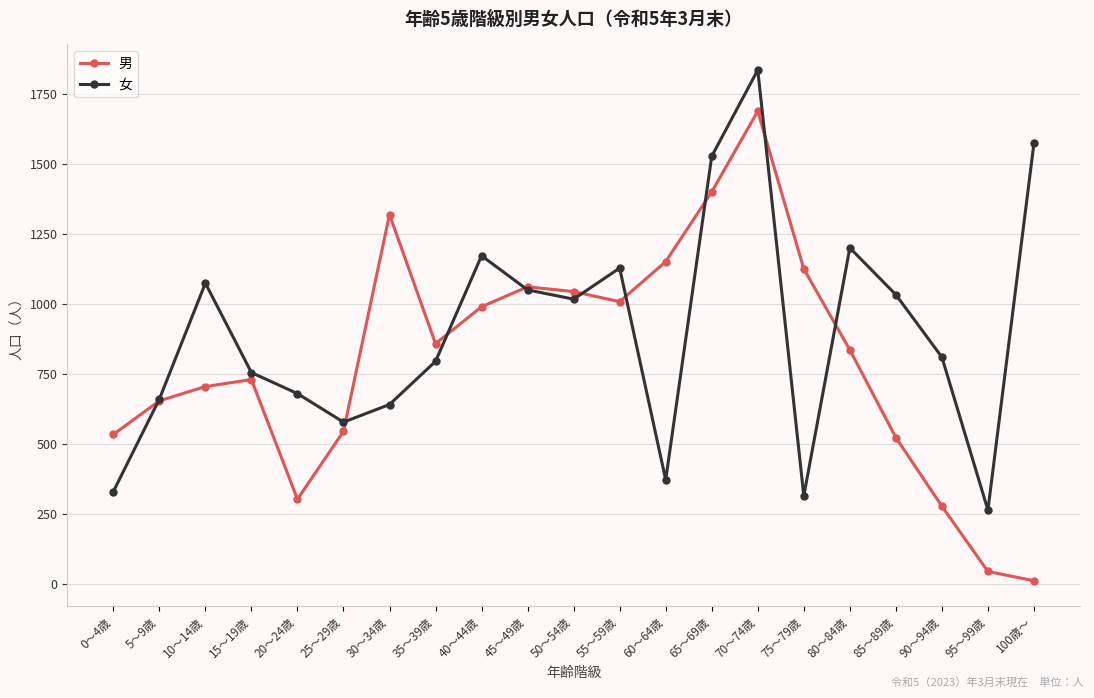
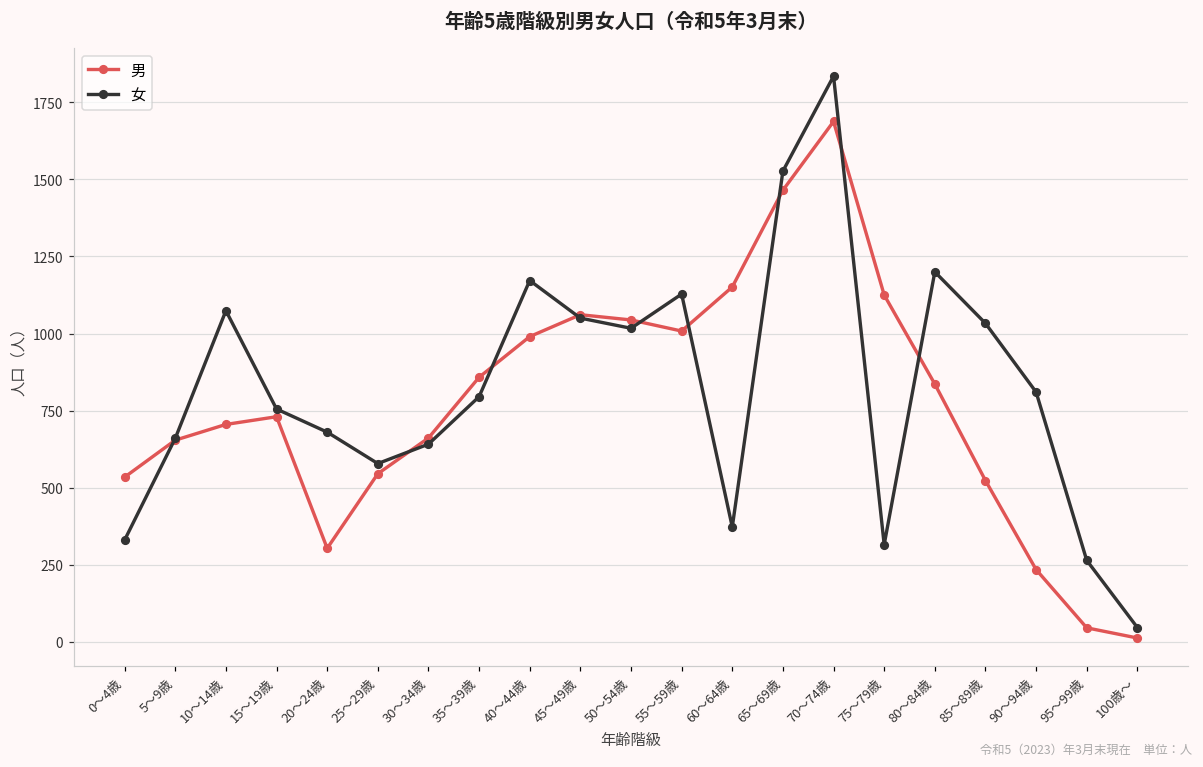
男, 30～34歳: 1320 -> 660
男, 65～69歳: 1400 -> 1470
男, 90～94歳: 280 -> 230
女, 100歳～: 1570 -> 50
